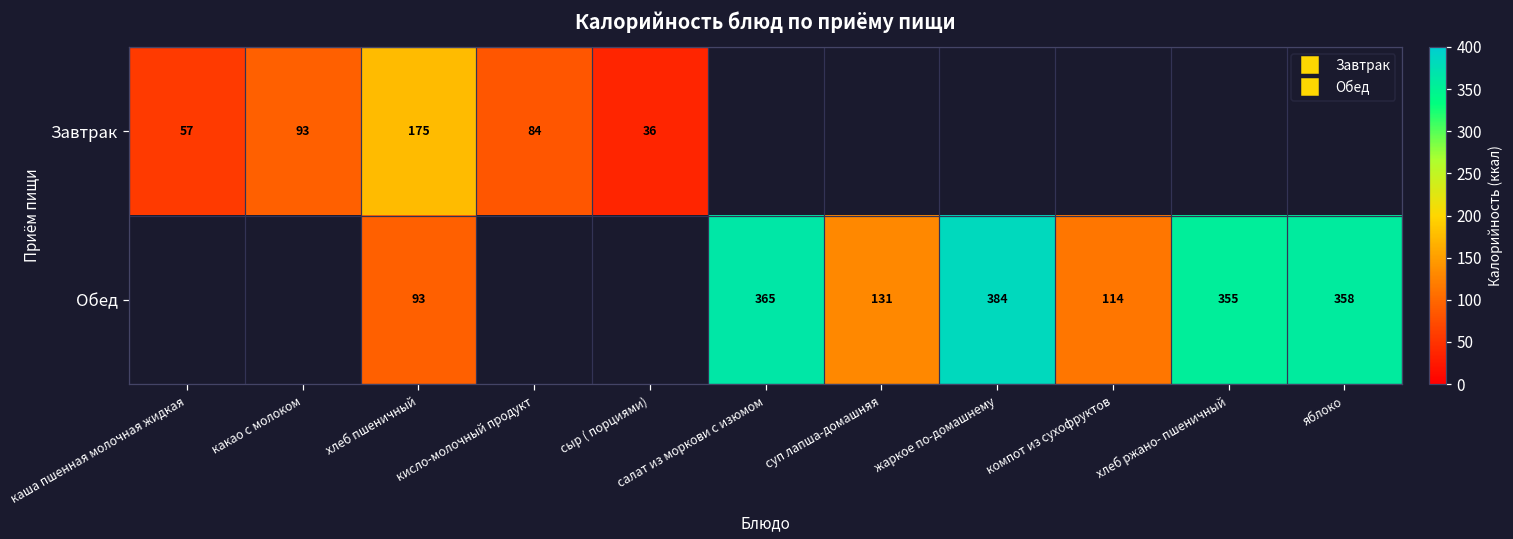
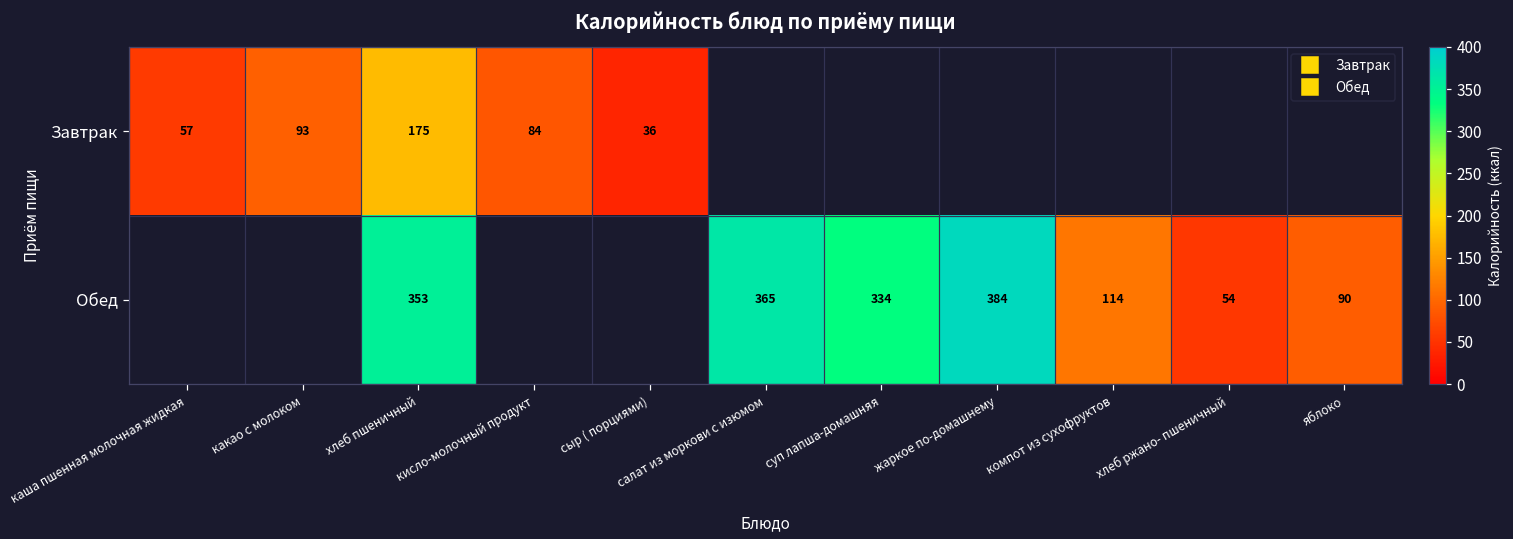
Обед, хлеб пшеничный: 93 -> 353
Обед, суп лапша-домашняя: 131 -> 334
Обед, хлеб ржано- пшеничный: 355 -> 54
Обед, яблоко: 358 -> 90
